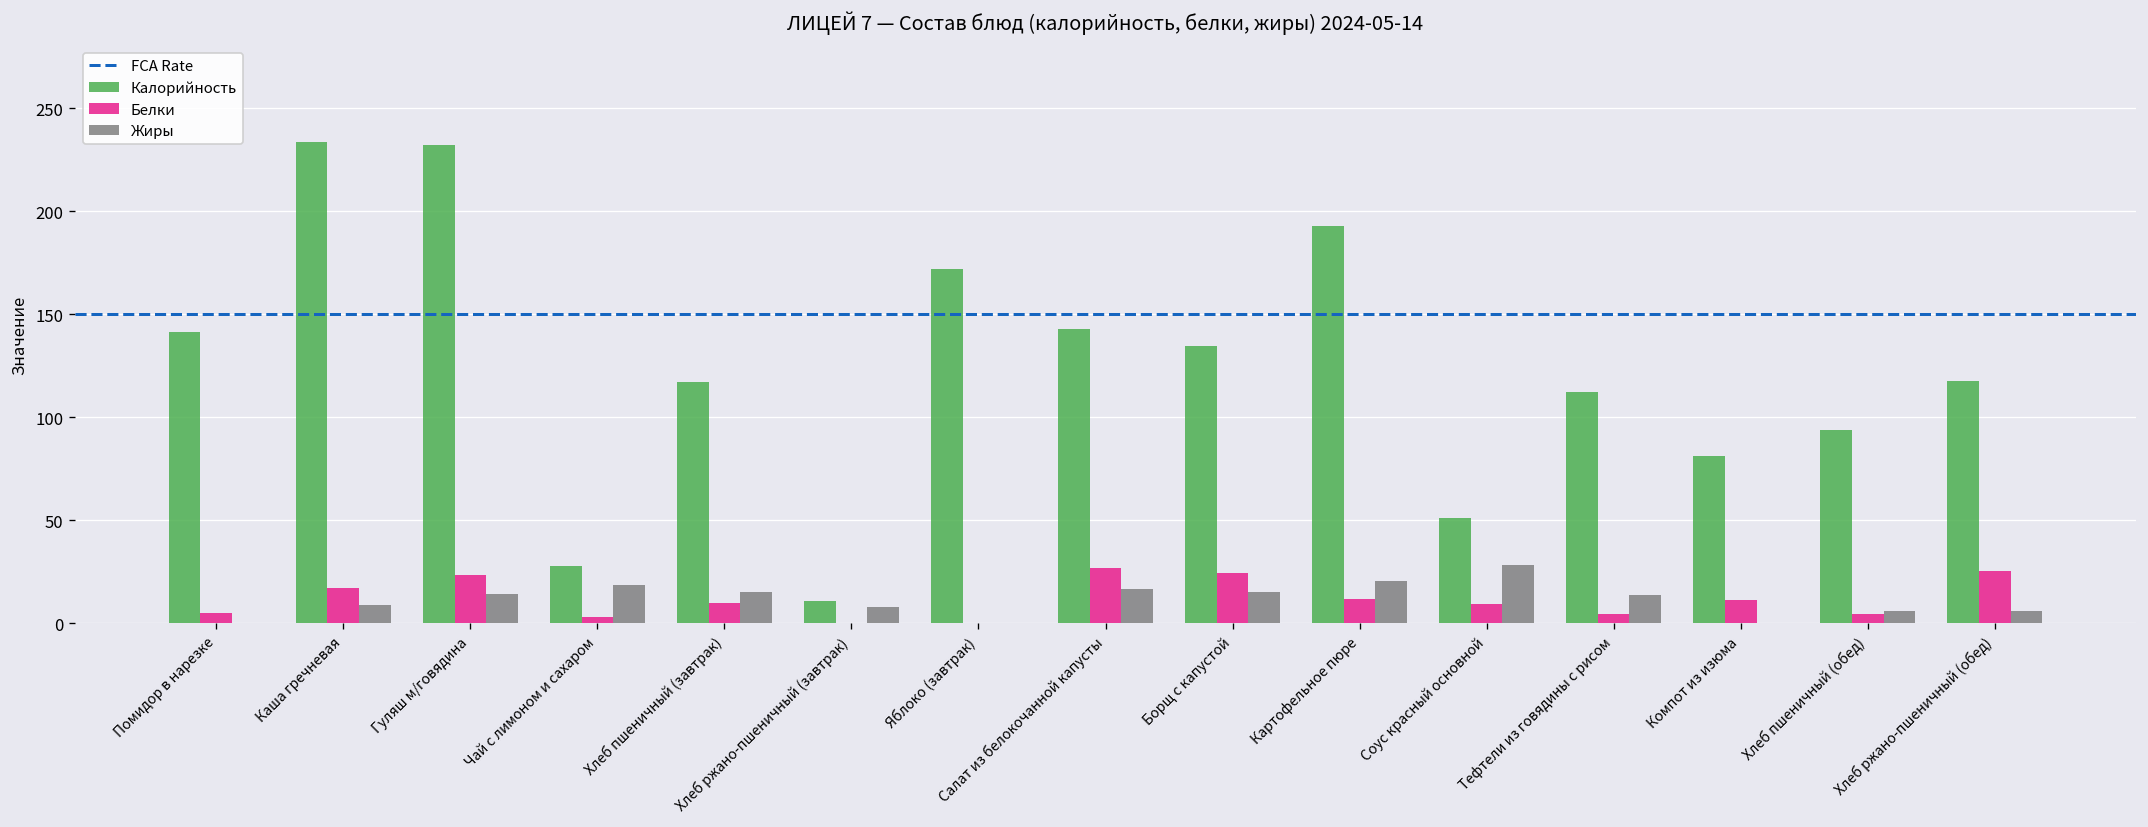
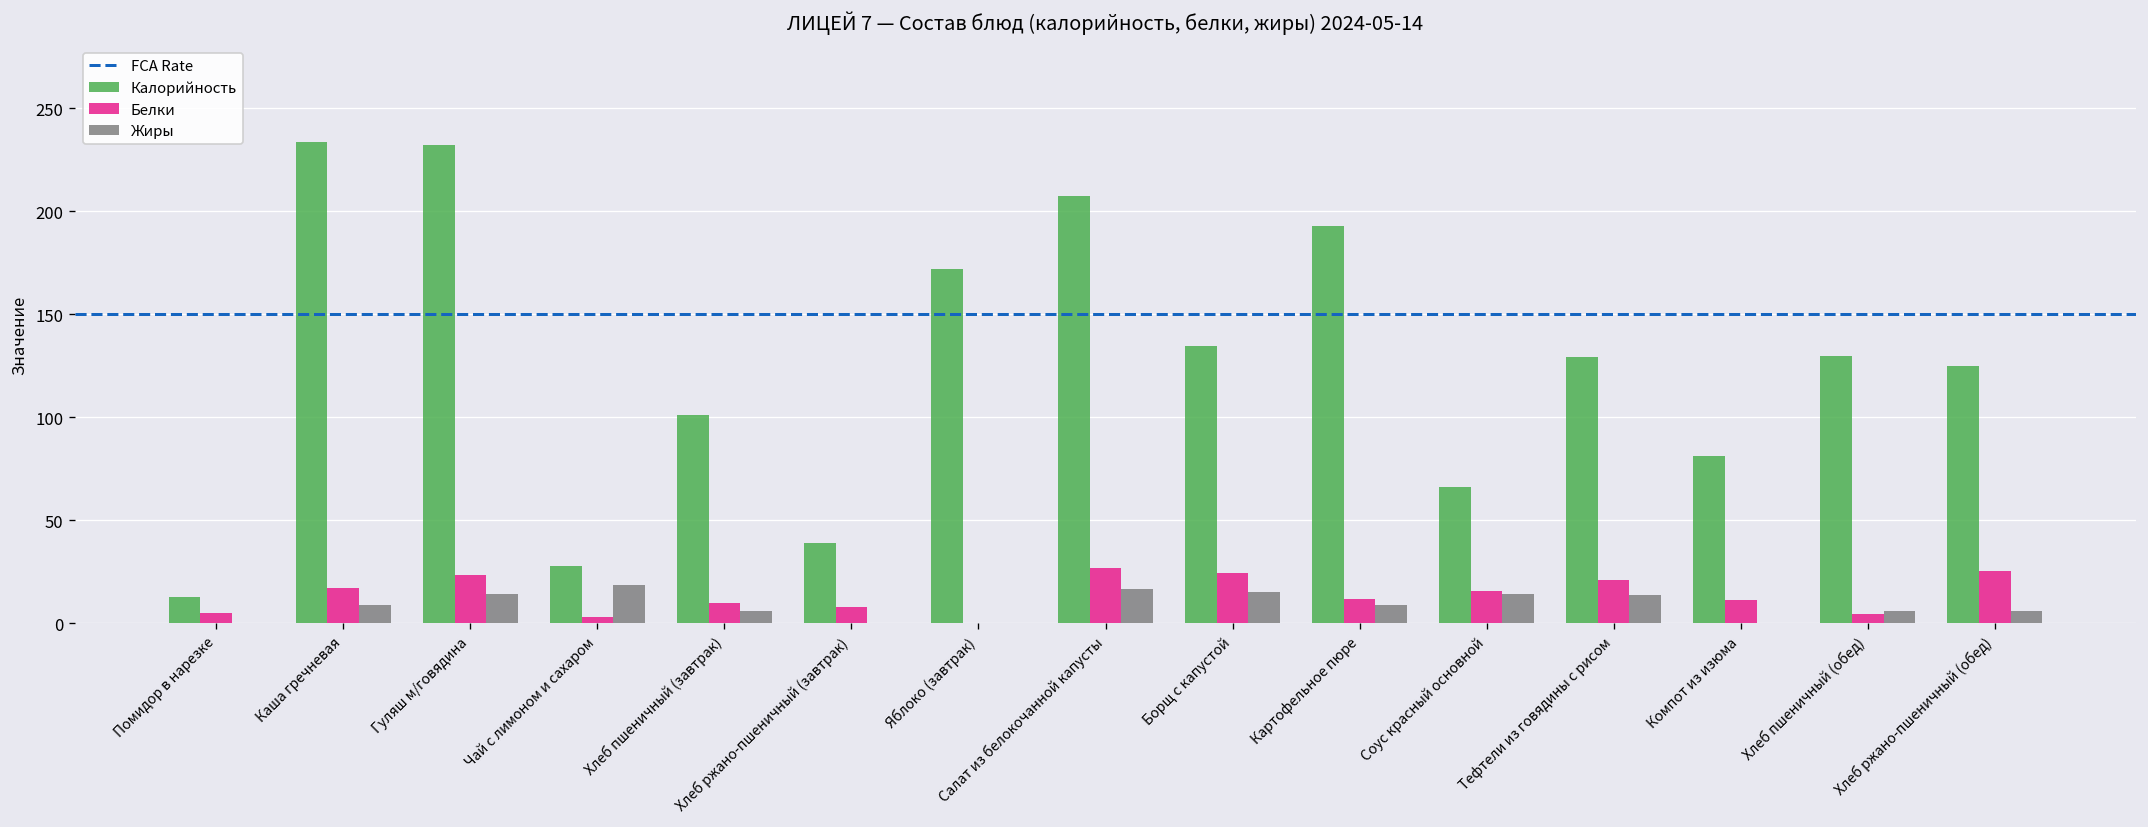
Калорийность, Помидор в нарезке: 141 -> 13
Калорийность, Хлеб пшеничный (завтрак): 117 -> 101
Жиры, Хлеб пшеничный (завтрак): 15 -> 6
Калорийность, Хлеб ржано-пшеничный (завтрак): 11 -> 39
Белки, Хлеб ржано-пшеничный (завтрак): 0 -> 8
Жиры, Хлеб ржано-пшеничный (завтрак): 8 -> 0
Калорийность, Салат из белокочанной капусты: 143 -> 207
Жиры, Картофельное пюре: 21 -> 9
Калорийность, Соус красный основной: 51 -> 66
Белки, Соус красный основной: 9 -> 15
Жиры, Соус красный основной: 28 -> 14
Калорийность, Тефтели из говядины с рисом: 112 -> 129
Белки, Тефтели из говядины с рисом: 5 -> 21
Калорийность, Хлеб пшеничный (обед): 94 -> 130
Калорийность, Хлеб ржано-пшеничный (обед): 117 -> 125
